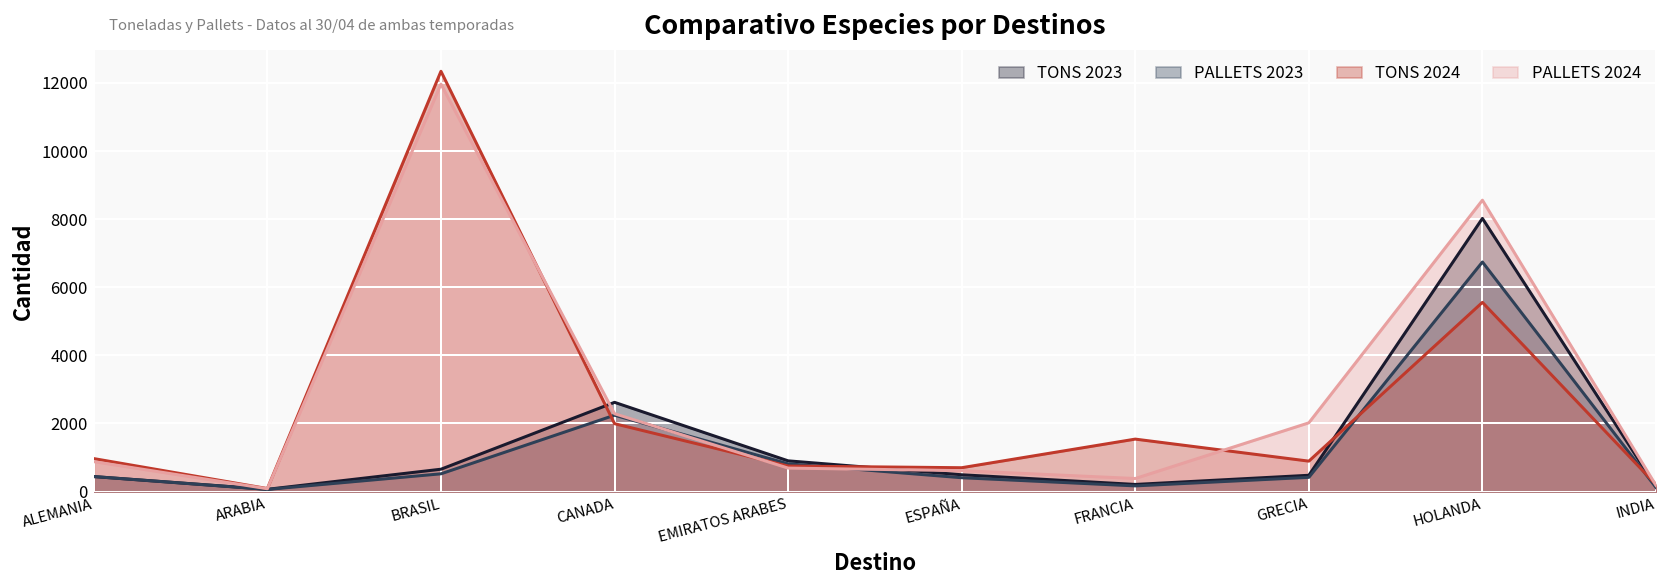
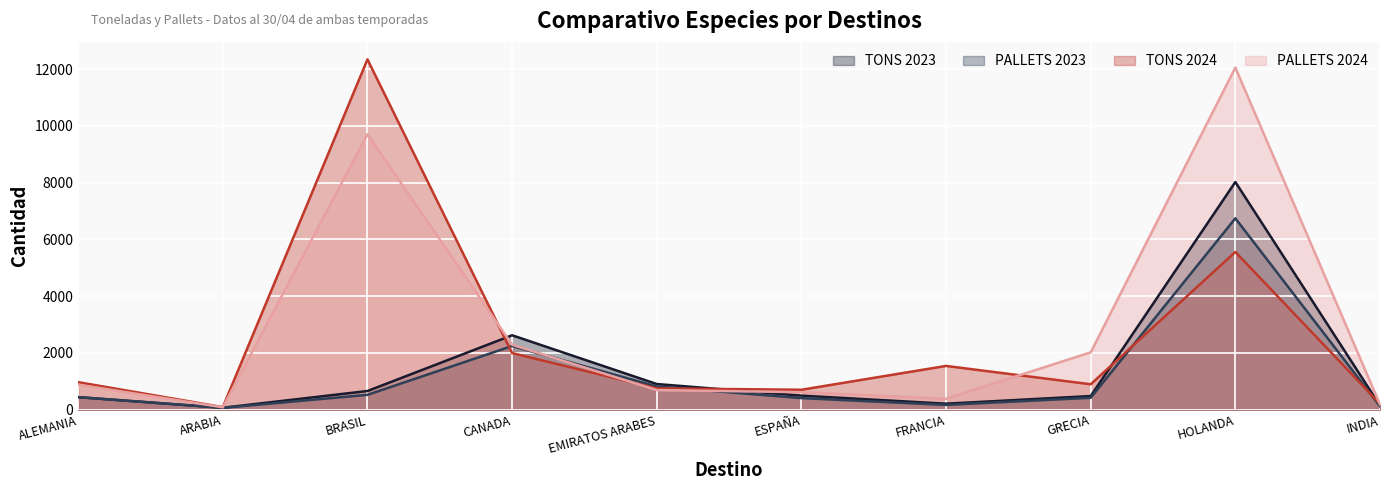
PALLETS 2024, BRASIL: 12000 -> 9700
PALLETS 2024, HOLANDA: 8600 -> 12100
